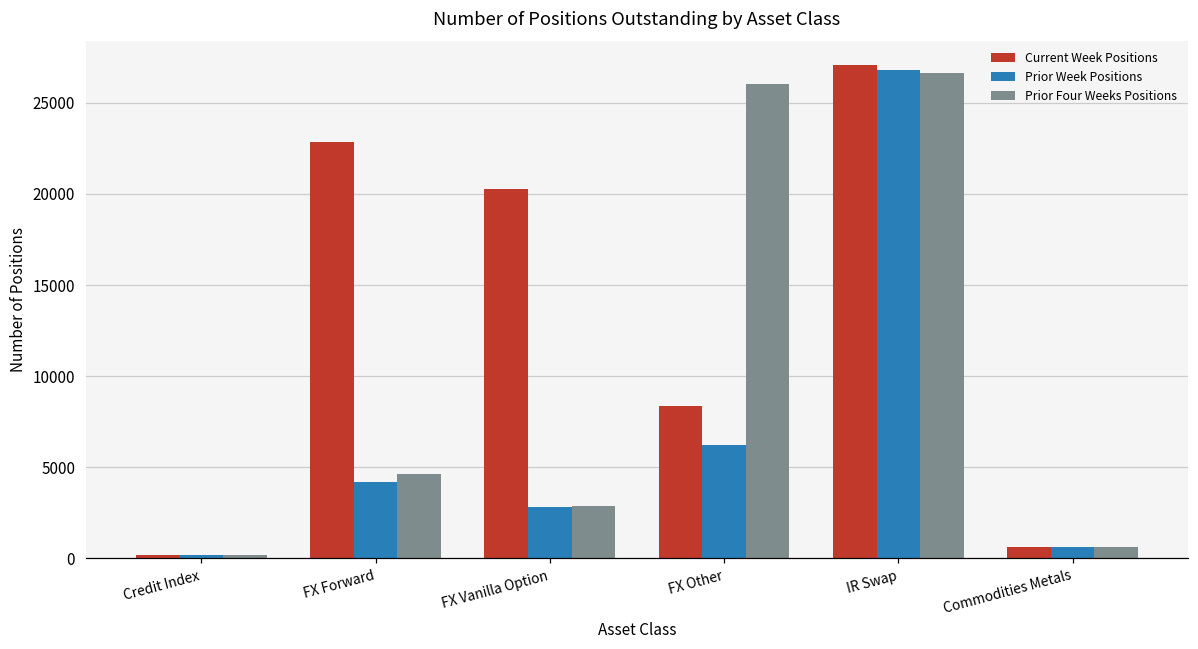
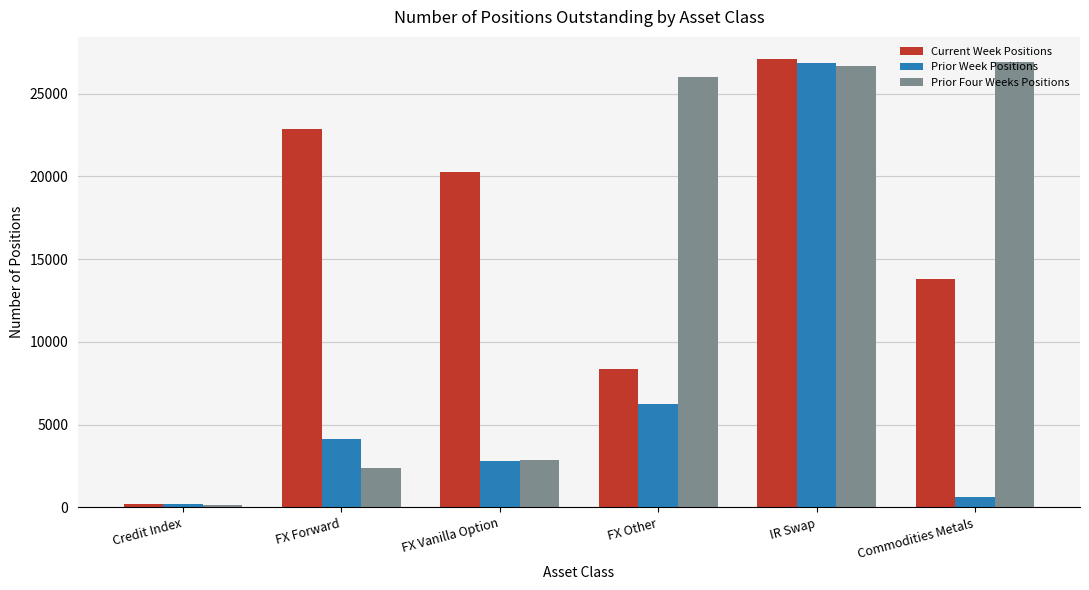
Prior Four Weeks Positions, FX Forward: 4600 -> 2400
Current Week Positions, Commodities Metals: 600 -> 13800
Prior Four Weeks Positions, Commodities Metals: 600 -> 26900
